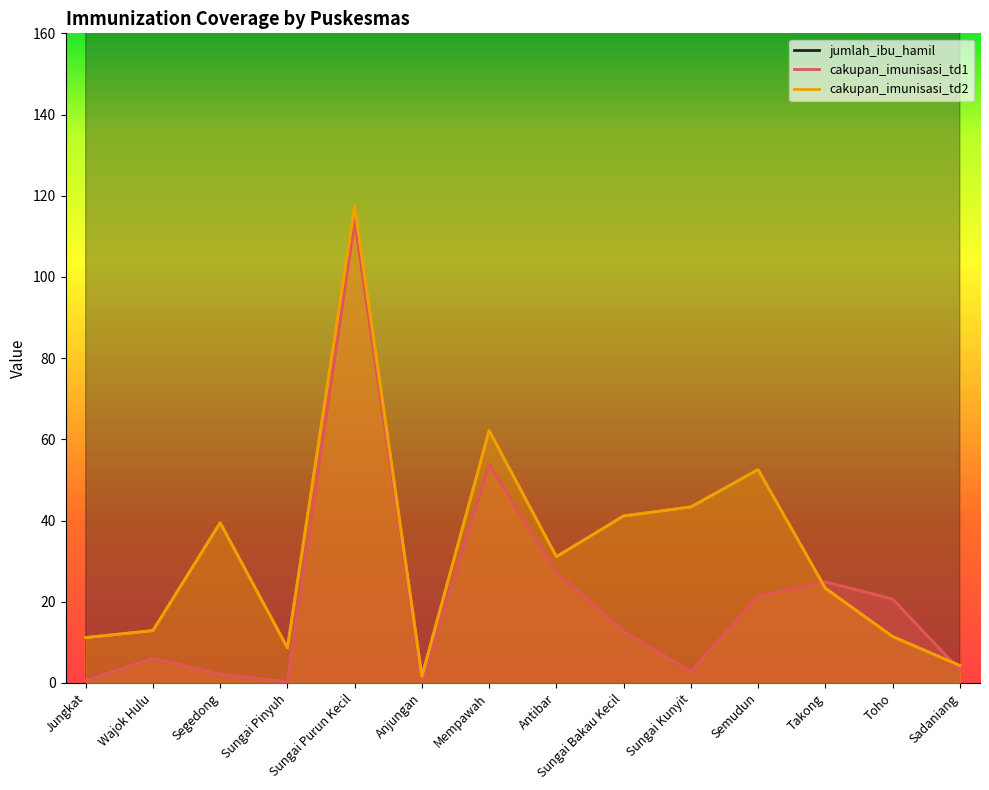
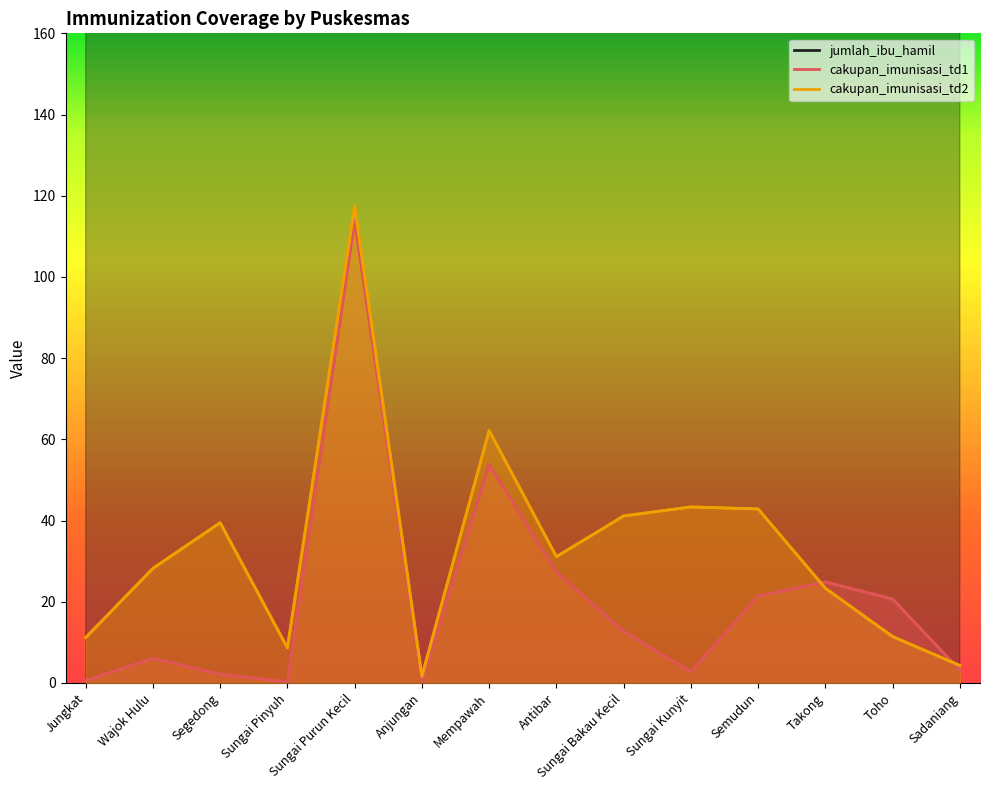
cakupan_imunisasi_td2, Wajok Hulu: 13 -> 28
cakupan_imunisasi_td2, Semudun: 53 -> 43
